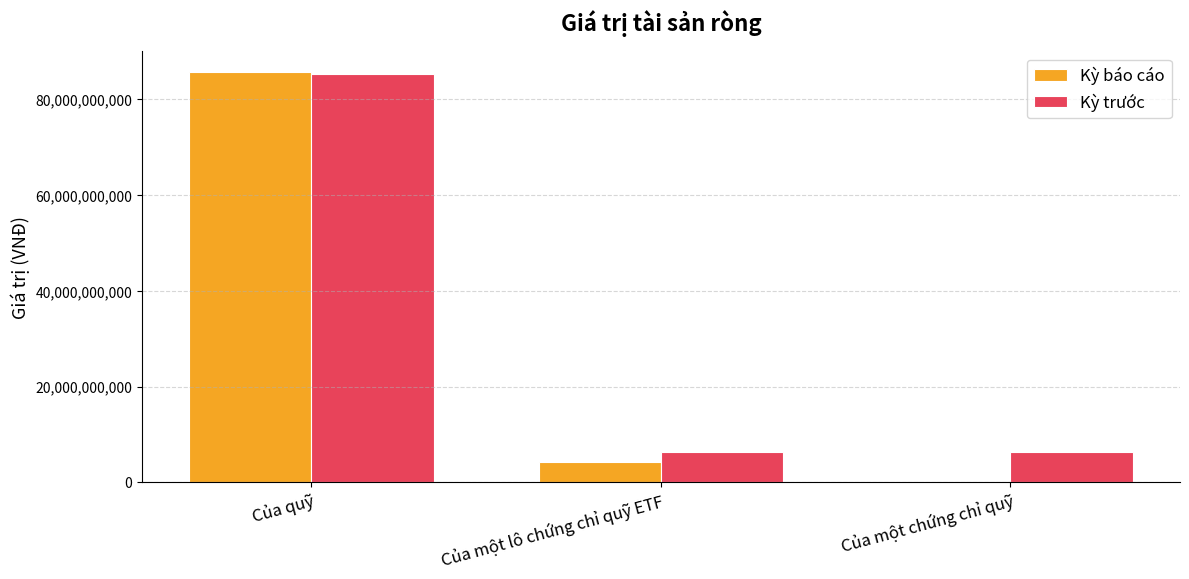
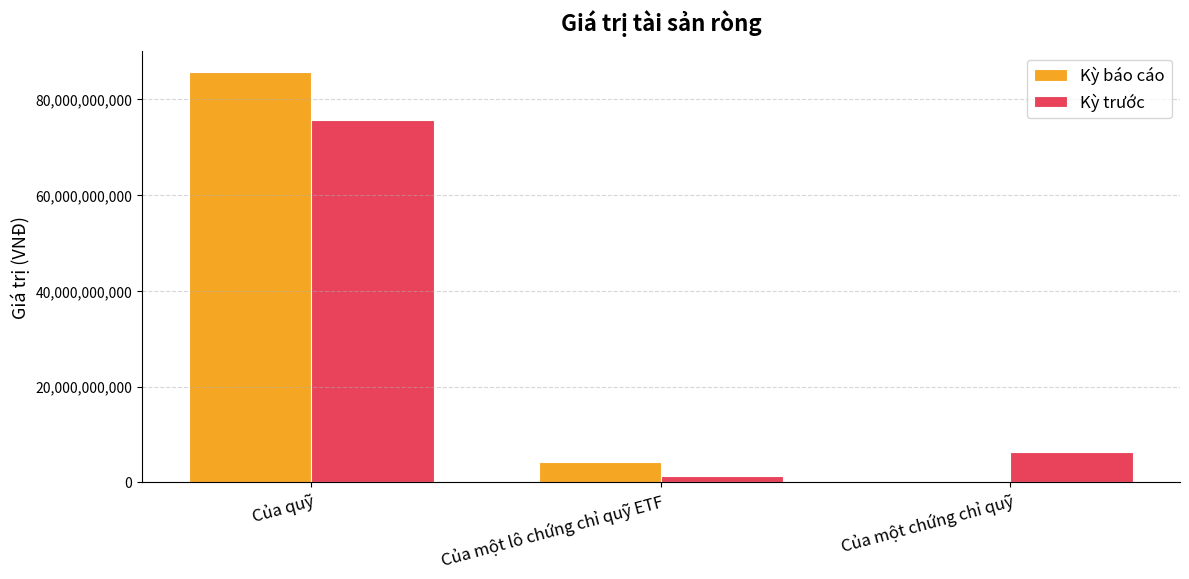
Kỳ trước, Của quỹ: 85,000,000,000 -> 76,000,000,000
Kỳ trước, Của một lô chứng chỉ quỹ ETF: 6,000,000,000 -> 1,000,000,000
